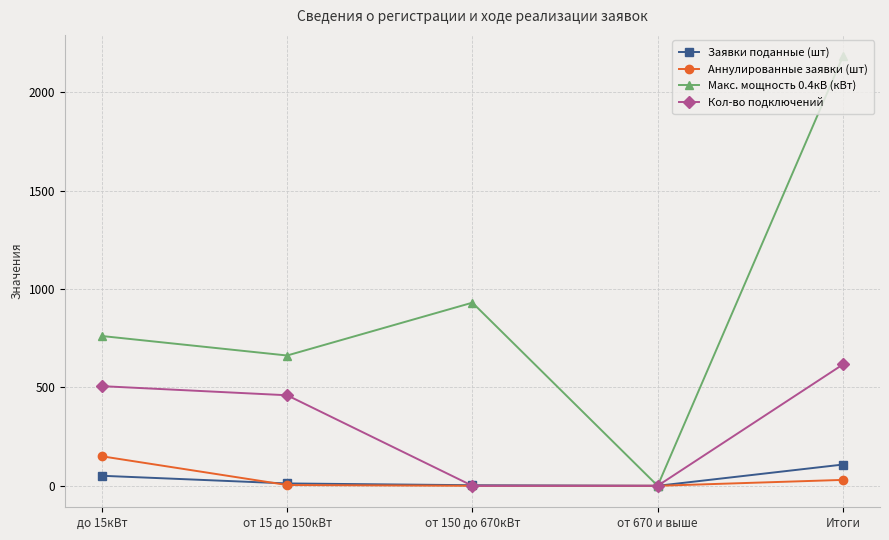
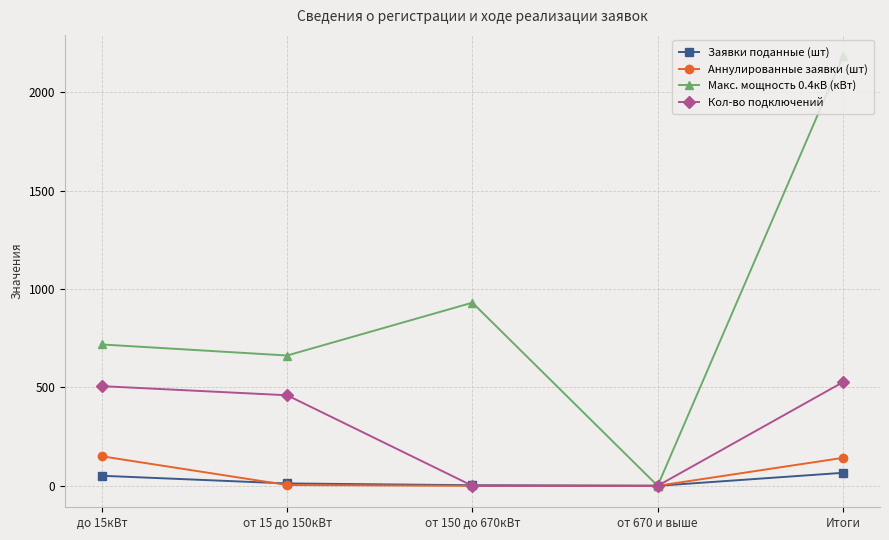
Макс. мощность 0.4кВ (кВт), до 15кВт: 760 -> 720
Заявки поданные (шт), Итоги: 110 -> 70
Аннулированные заявки (шт), Итоги: 30 -> 140
Кол-во подключений, Итоги: 620 -> 530
